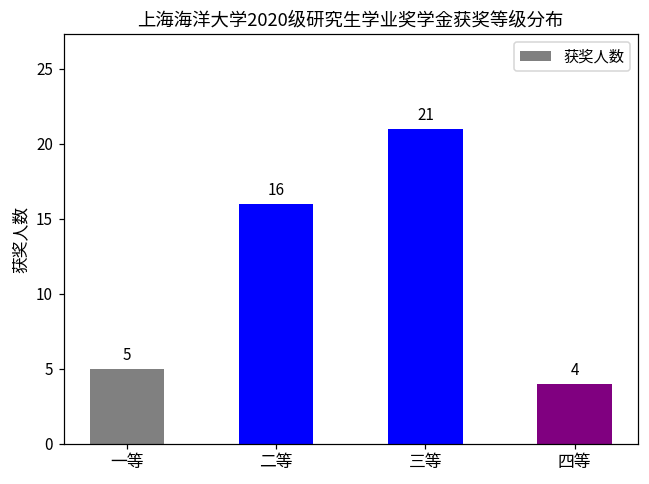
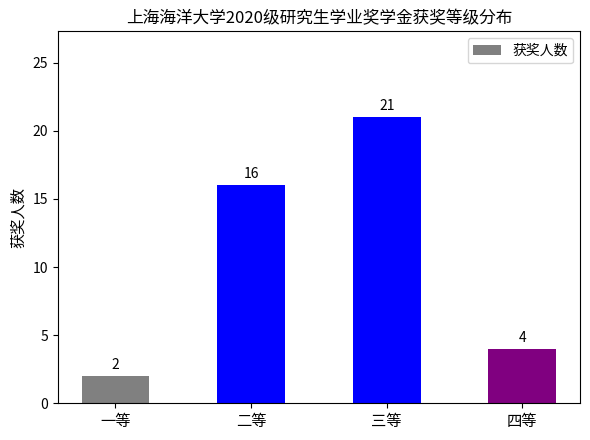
一等: 5 -> 2
